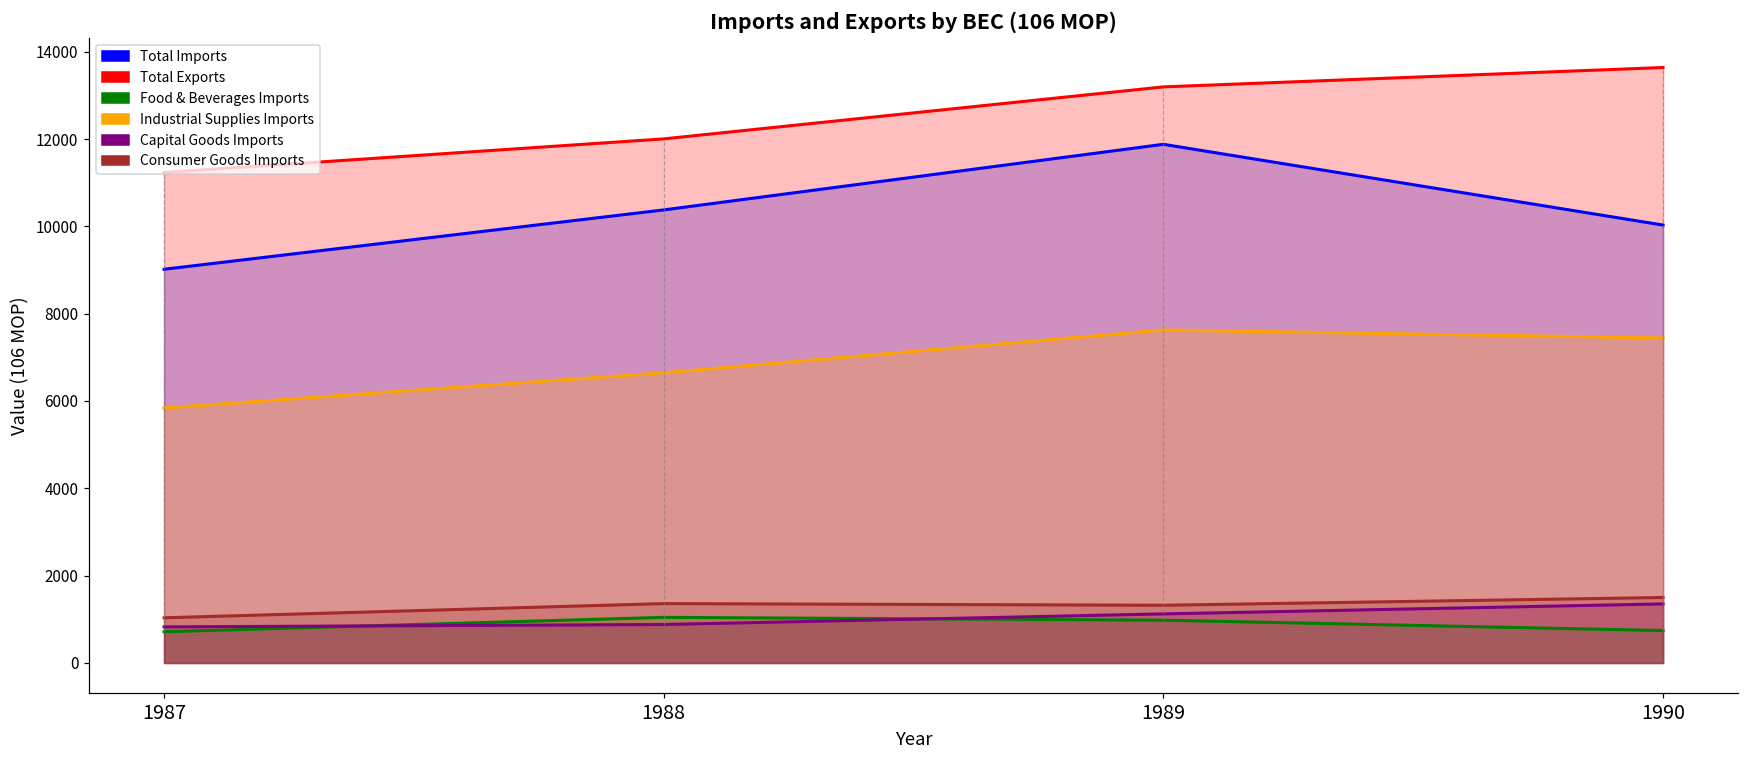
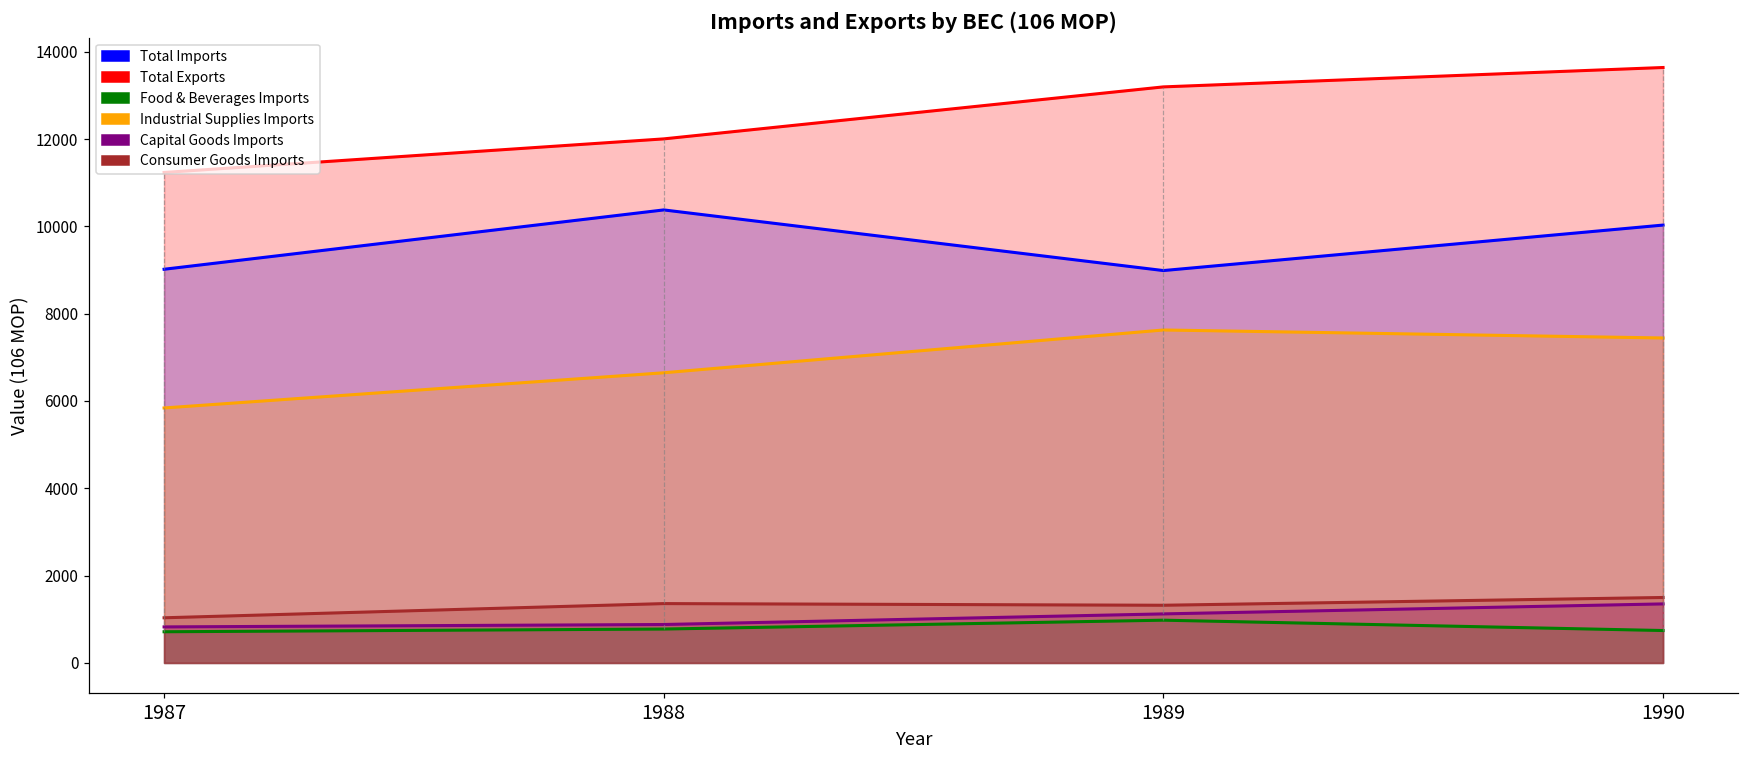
Food & Beverages Imports, 1988: 1000 -> 800
Total Imports, 1989: 11900 -> 9000
